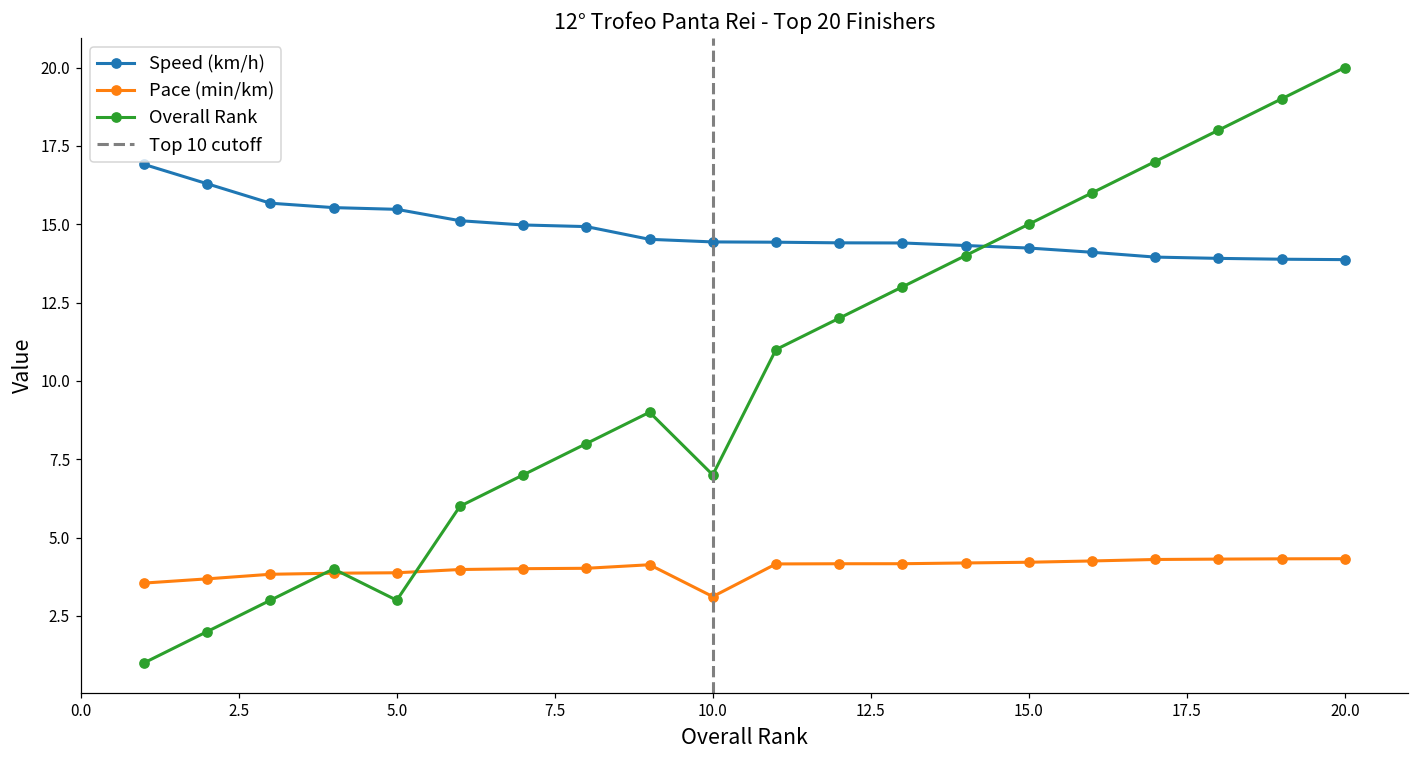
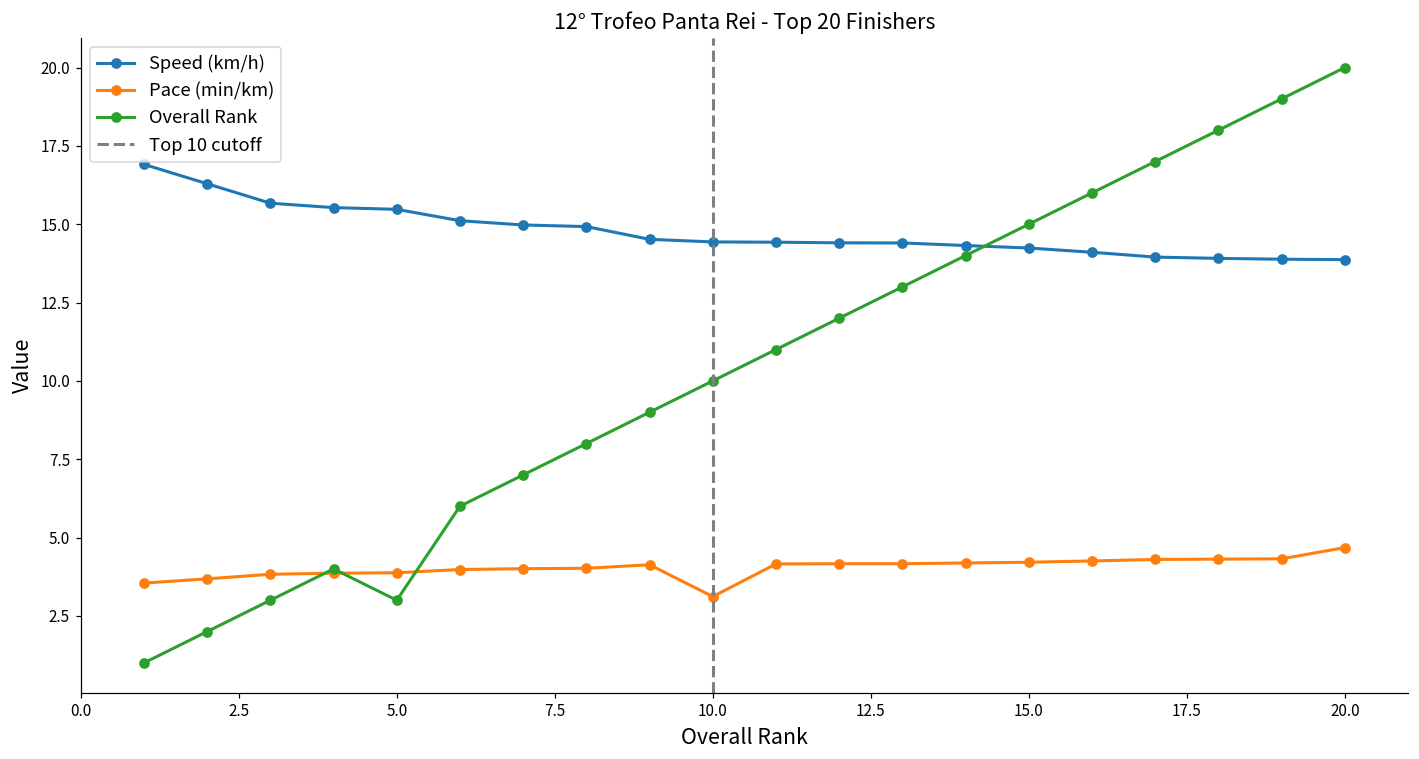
Overall Rank, 10.0: 7 -> 10
Pace (min/km), 20.0: 4.3 -> 4.7
